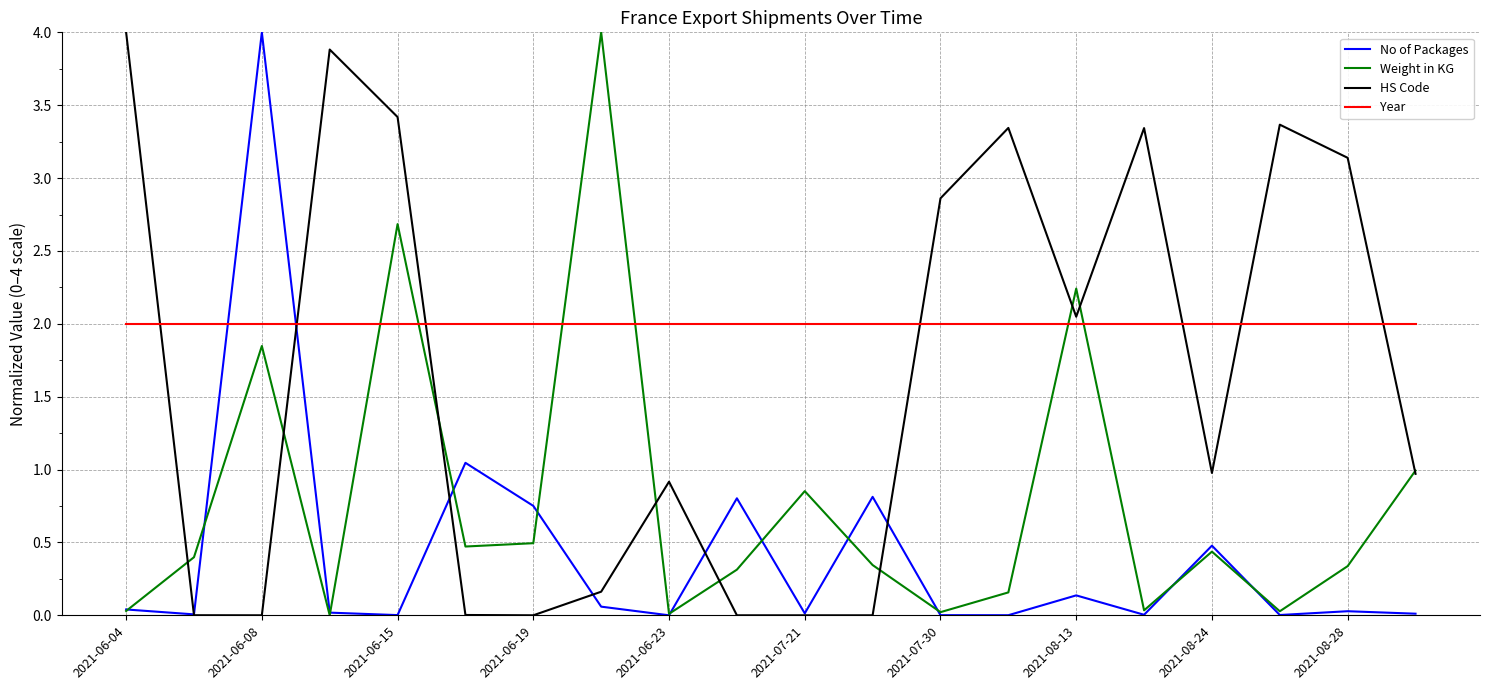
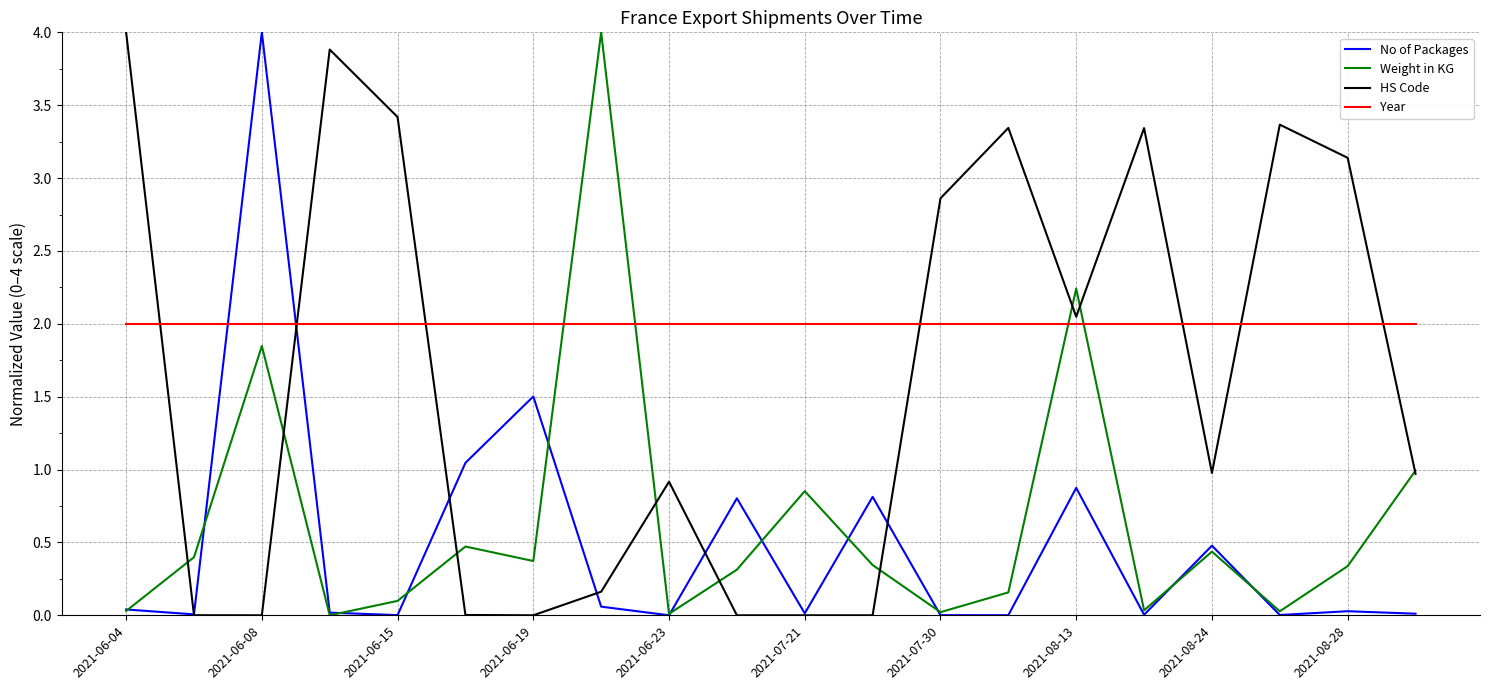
Weight in KG, 2021-06-15: 2.68 -> 0.10
No of Packages, 2021-06-19: 0.75 -> 1.50
Weight in KG, 2021-06-19: 0.49 -> 0.37
No of Packages, 2021-08-13: 0.14 -> 0.87
